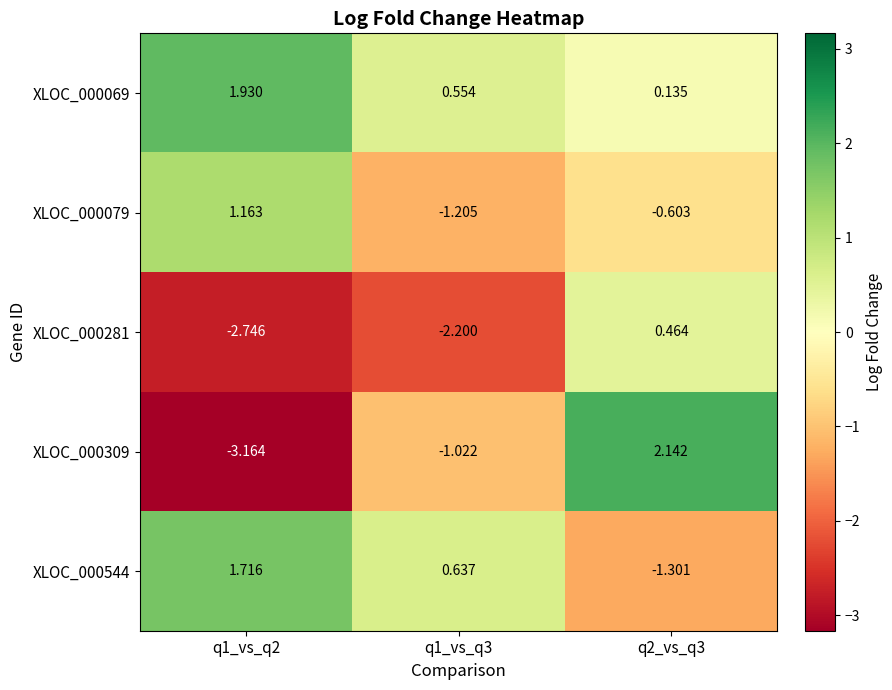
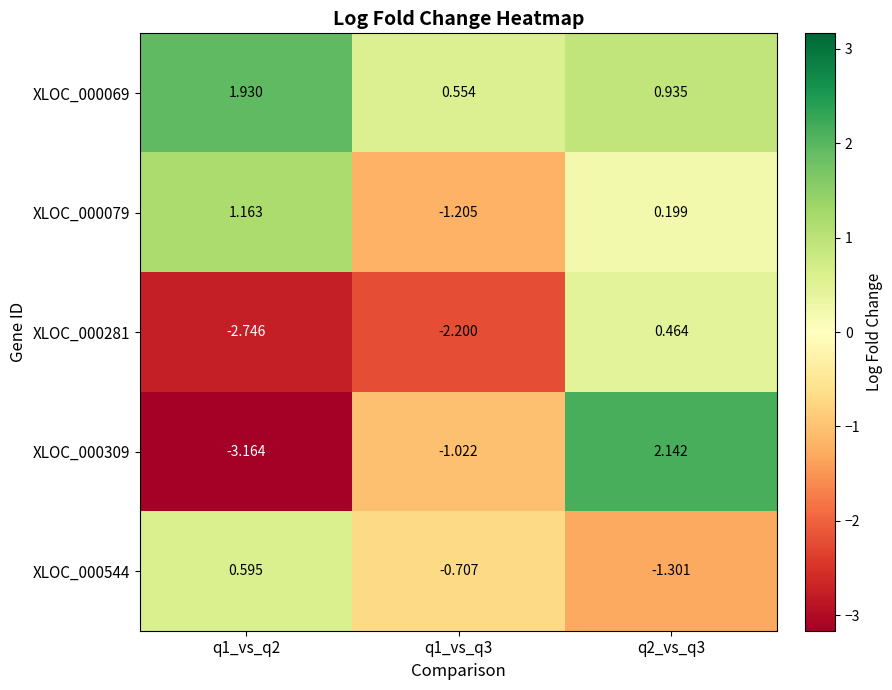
XLOC_000069, q2_vs_q3: 0.135 -> 0.935
XLOC_000079, q2_vs_q3: -0.603 -> 0.199
XLOC_000544, q1_vs_q2: 1.716 -> 0.595
XLOC_000544, q1_vs_q3: 0.637 -> -0.707
